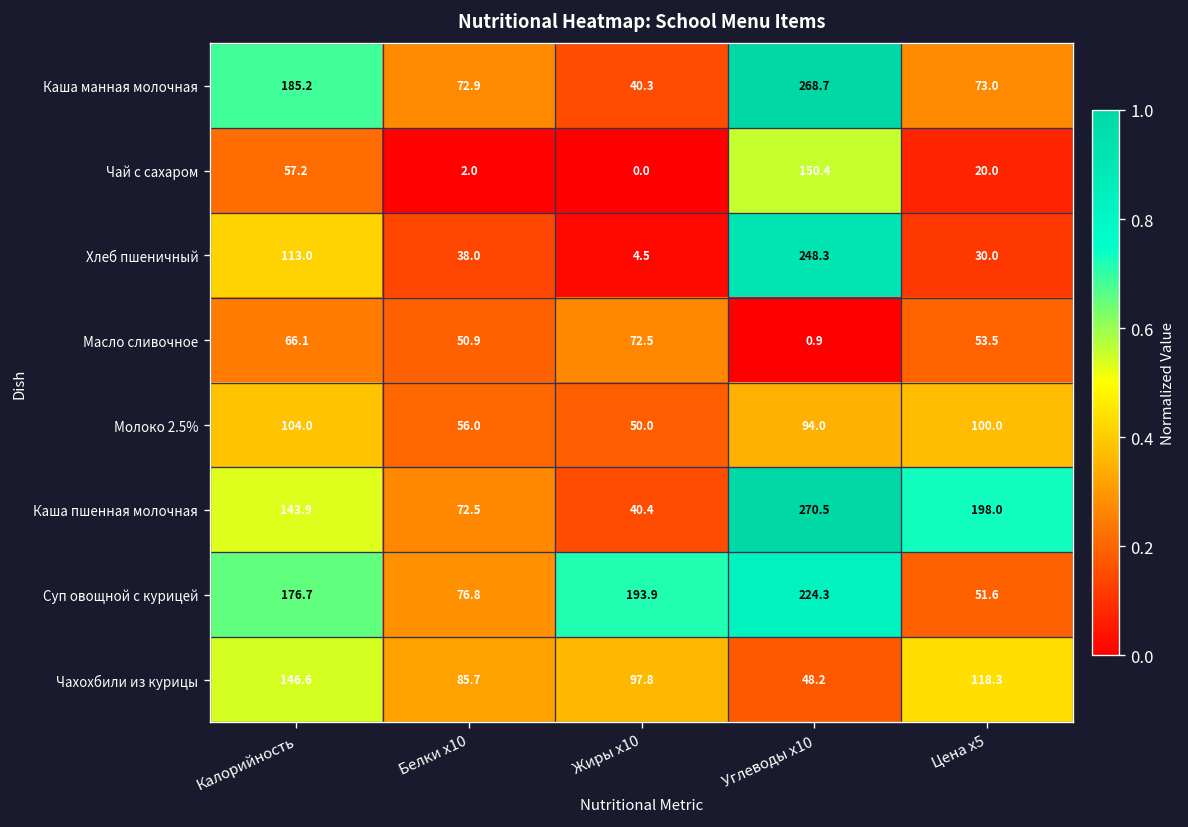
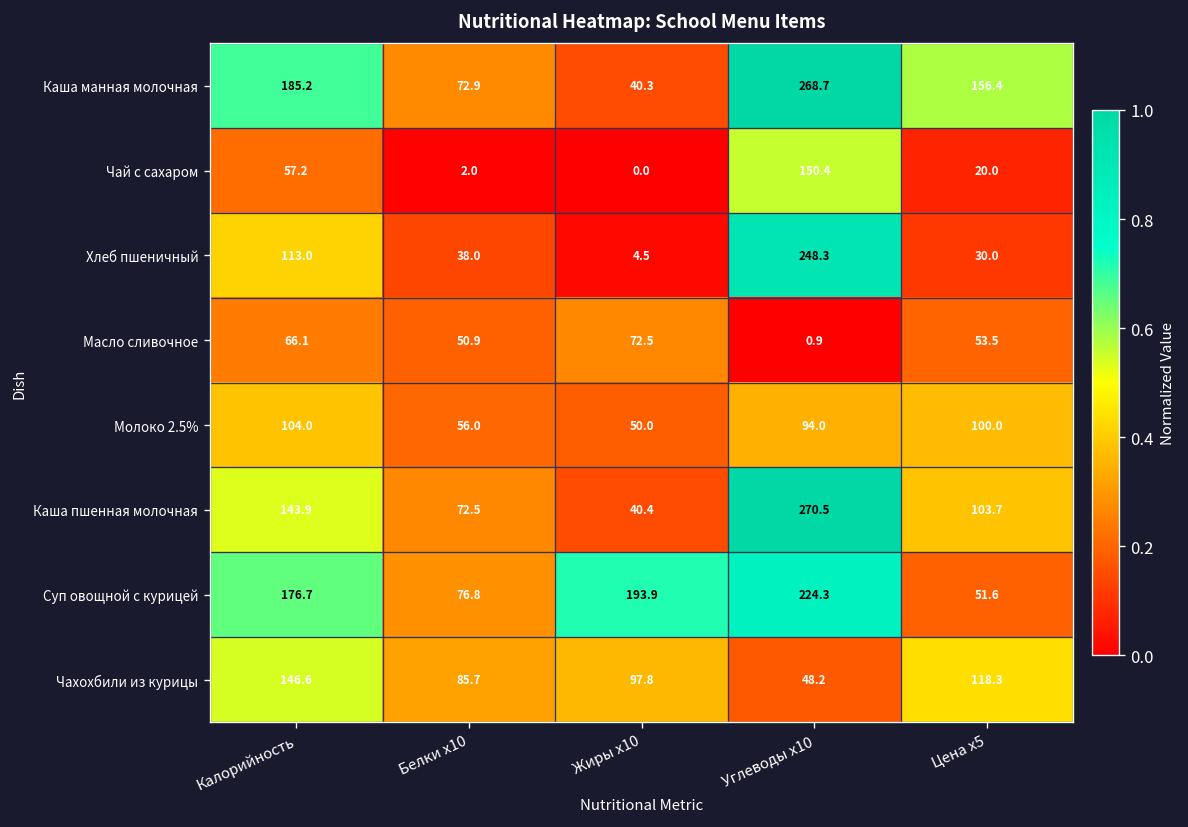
Каша манная молочная, Цена x5: 73.0 -> 156.4
Каша пшенная молочная, Цена x5: 198.0 -> 103.7
